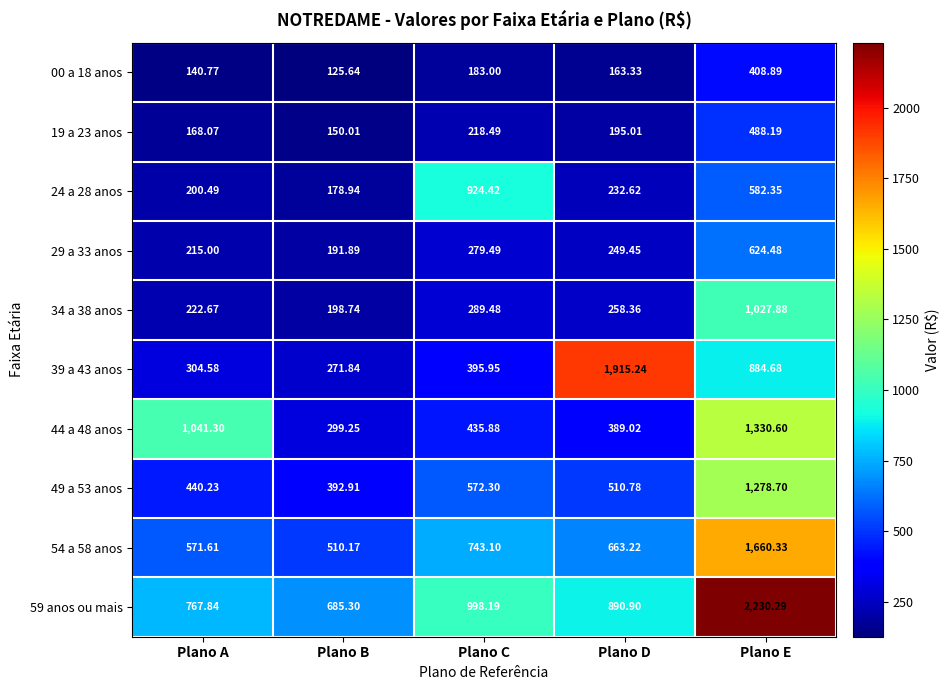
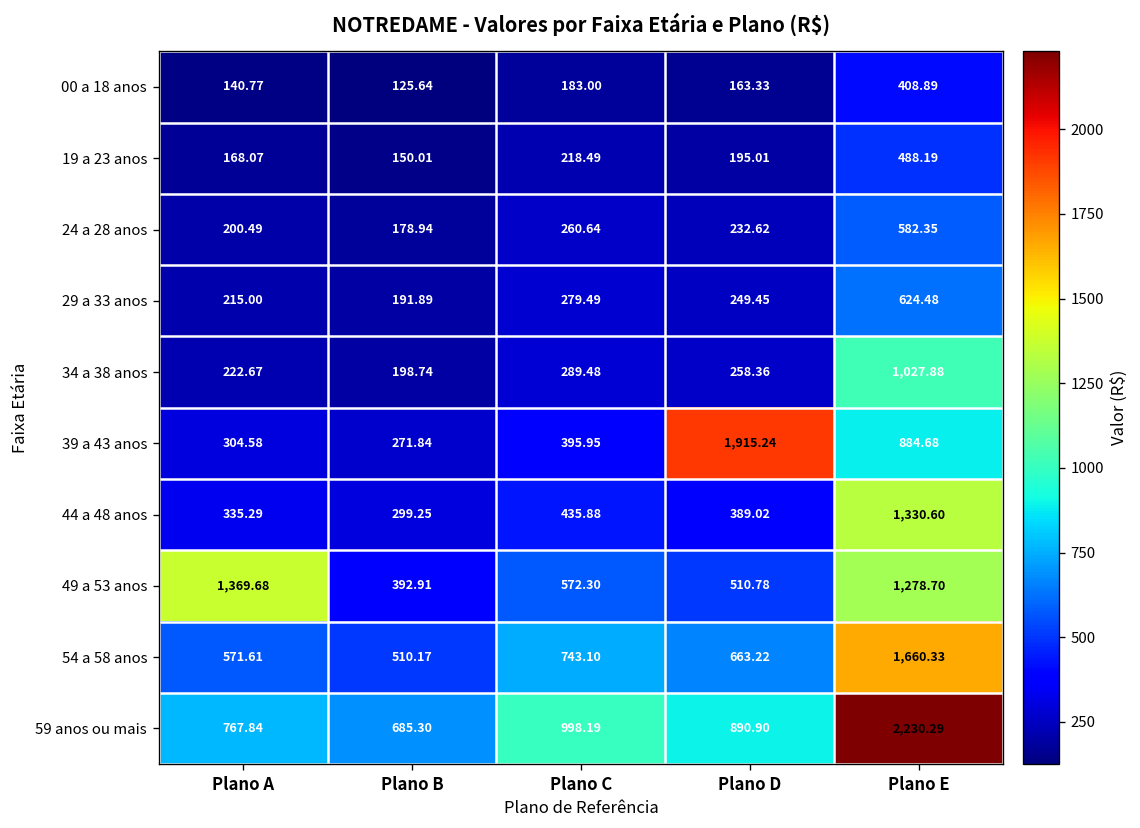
24 a 28 anos, Plano C: 924.42 -> 260.64
44 a 48 anos, Plano A: 1,041.30 -> 335.29
49 a 53 anos, Plano A: 440.23 -> 1,369.68
